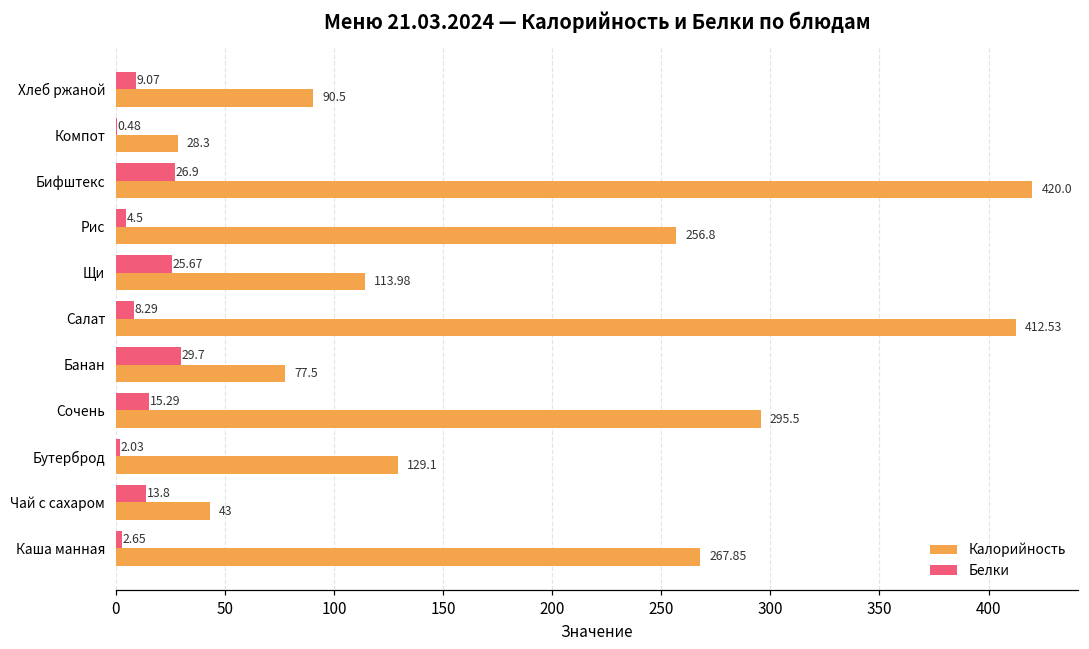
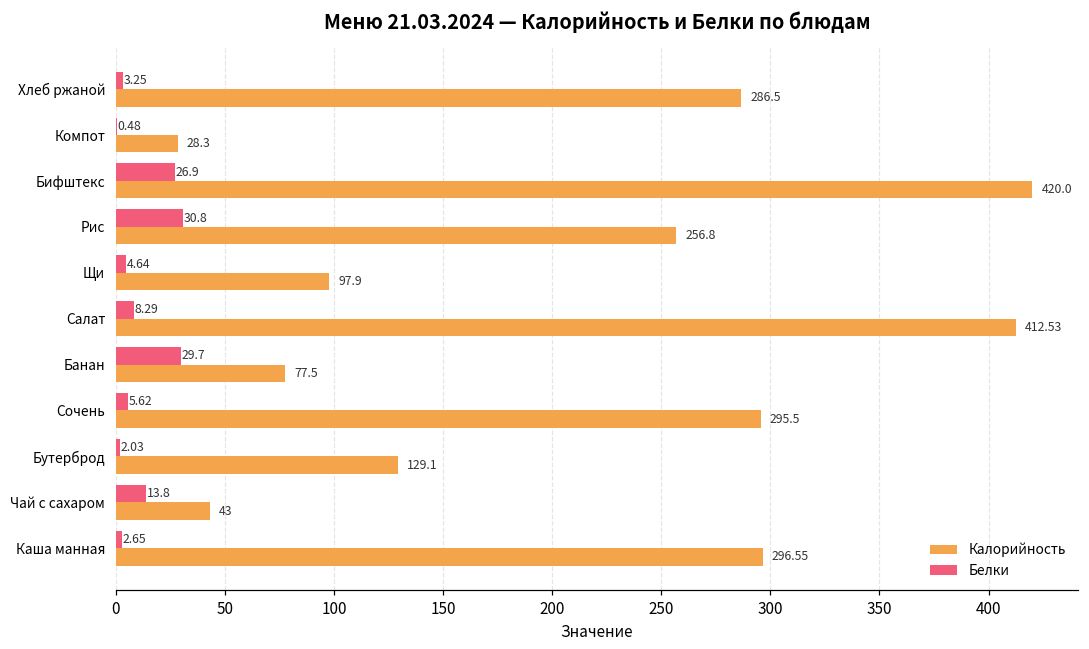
Белки, Хлеб ржаной: 9.07 -> 3.25
Калорийность, Хлеб ржаной: 90.5 -> 286.5
Белки, Рис: 4.5 -> 30.8
Белки, Щи: 25.67 -> 4.64
Калорийность, Щи: 113.98 -> 97.9
Белки, Сочень: 15.29 -> 5.62
Калорийность, Каша манная: 267.85 -> 296.55
